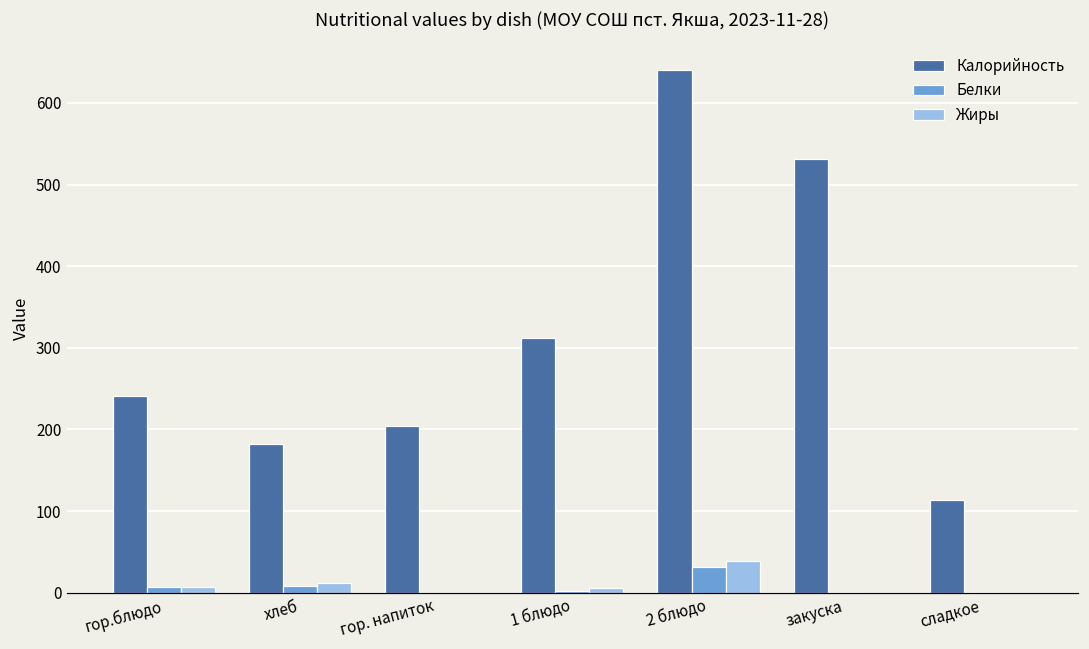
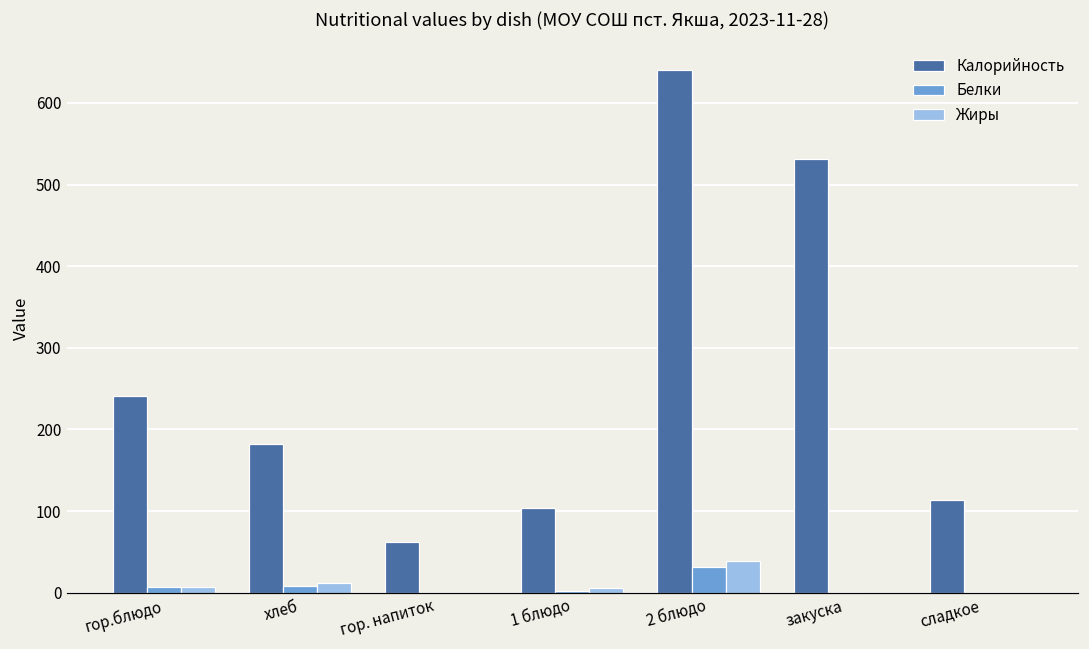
Калорийность, гор. напиток: 200 -> 60
Калорийность, 1 блюдо: 310 -> 100
